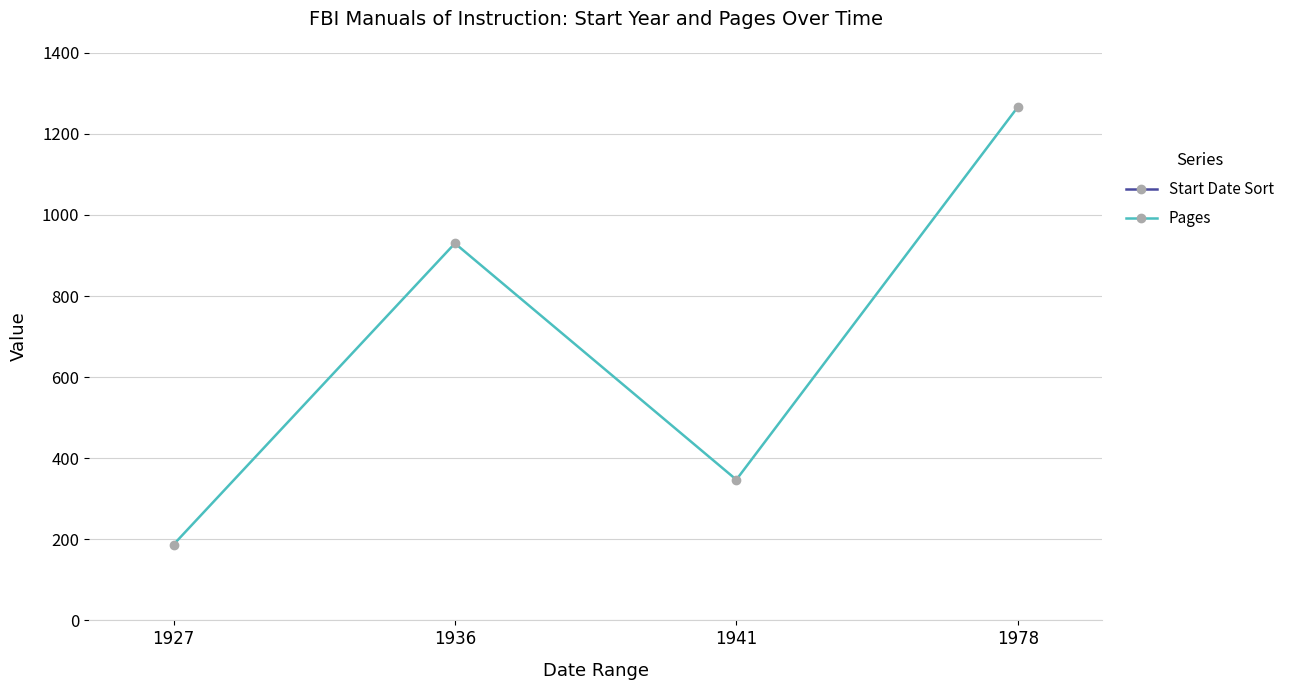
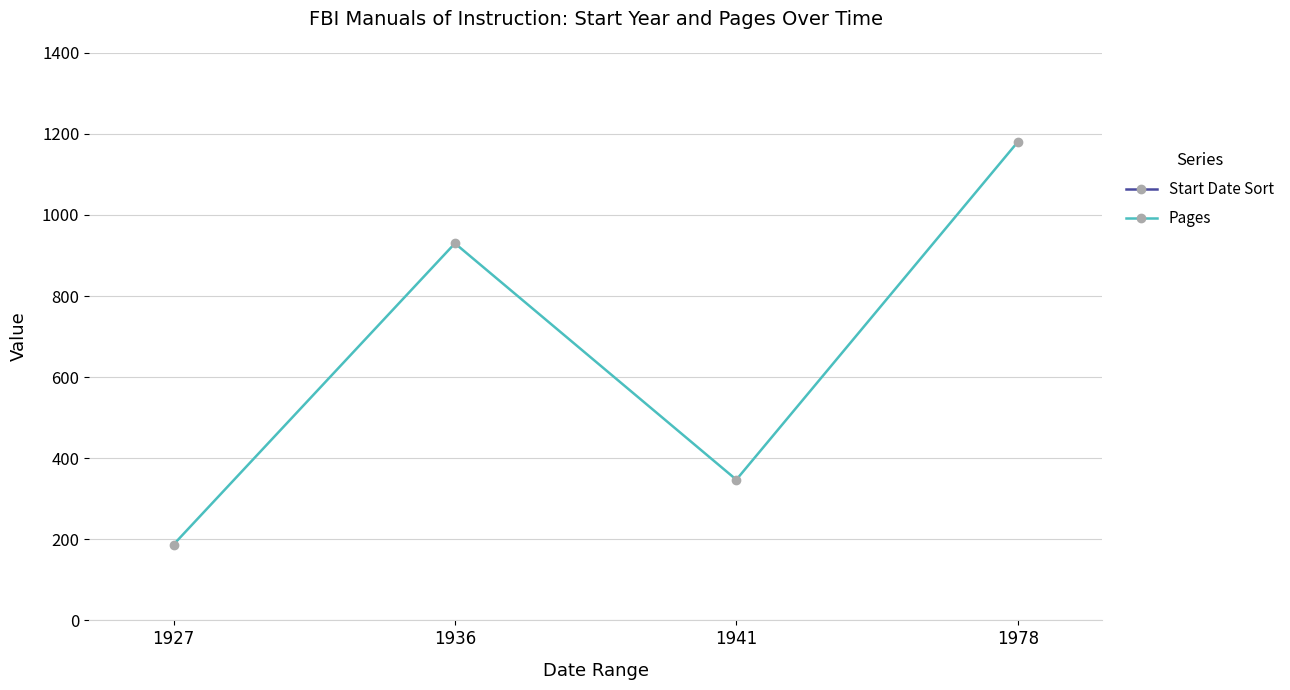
Pages, 1978: 1270 -> 1180
